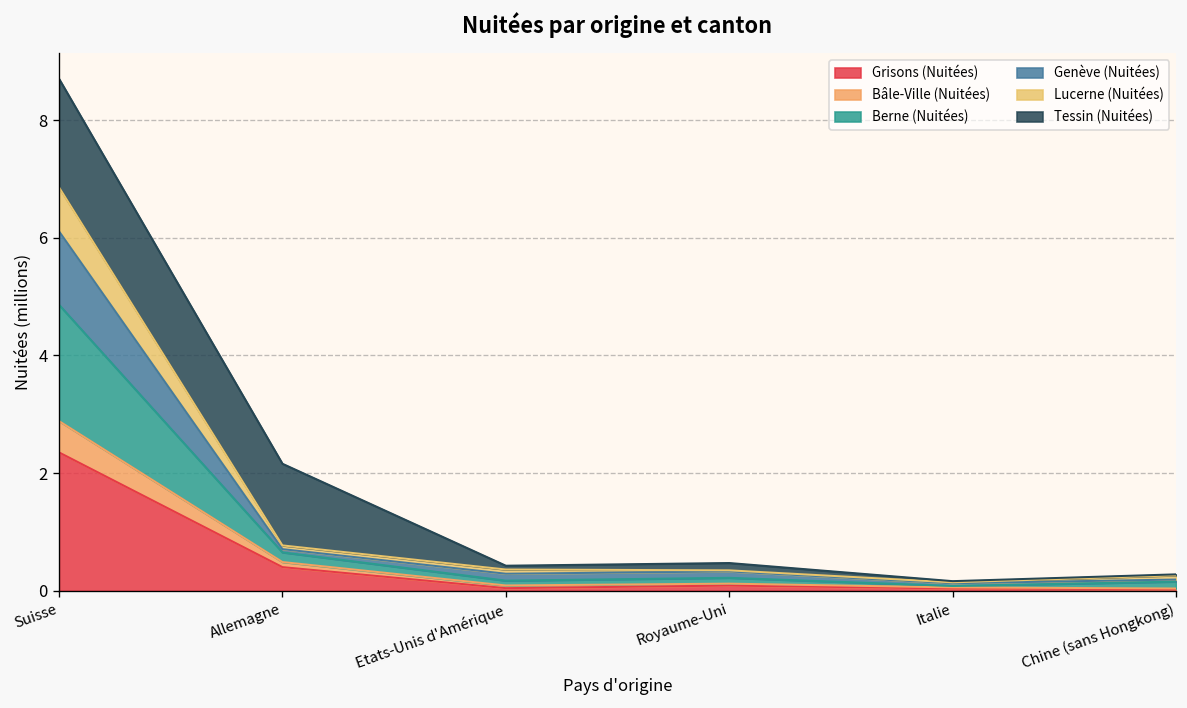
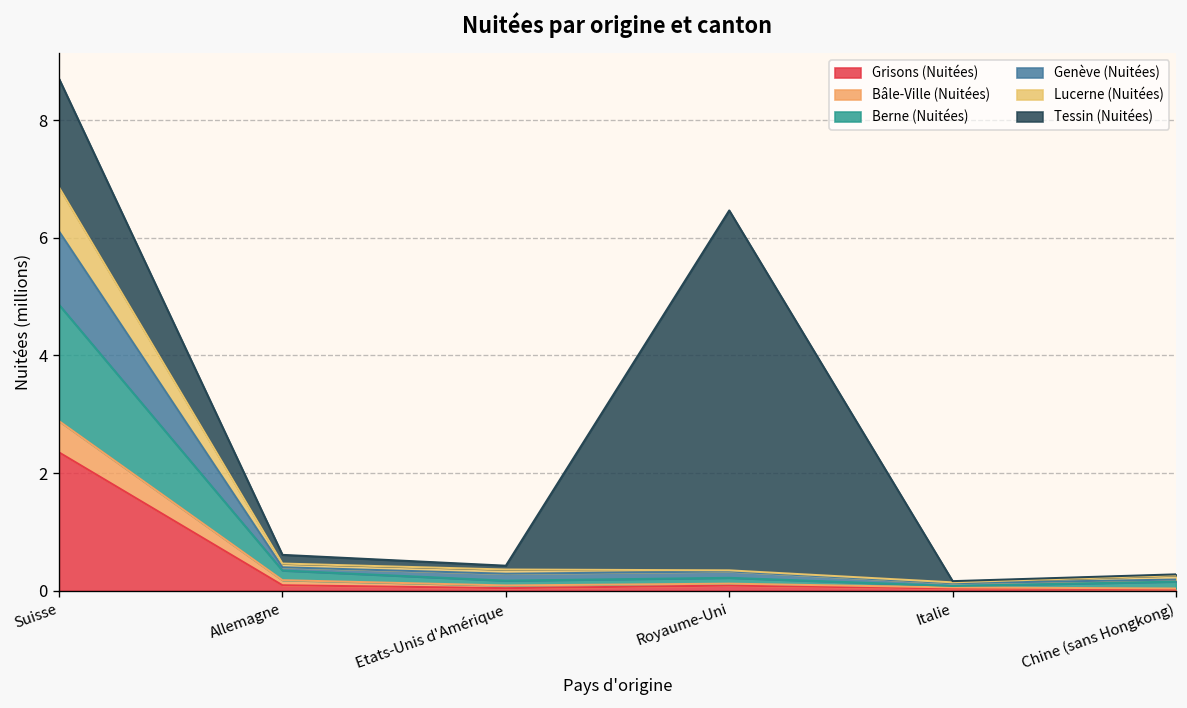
Grisons (Nuitées), Allemagne: 0.4 -> 0.1
Tessin (Nuitées), Allemagne: 1.4 -> 0.1
Tessin (Nuitées), Royaume-Uni: 0.1 -> 6.1
